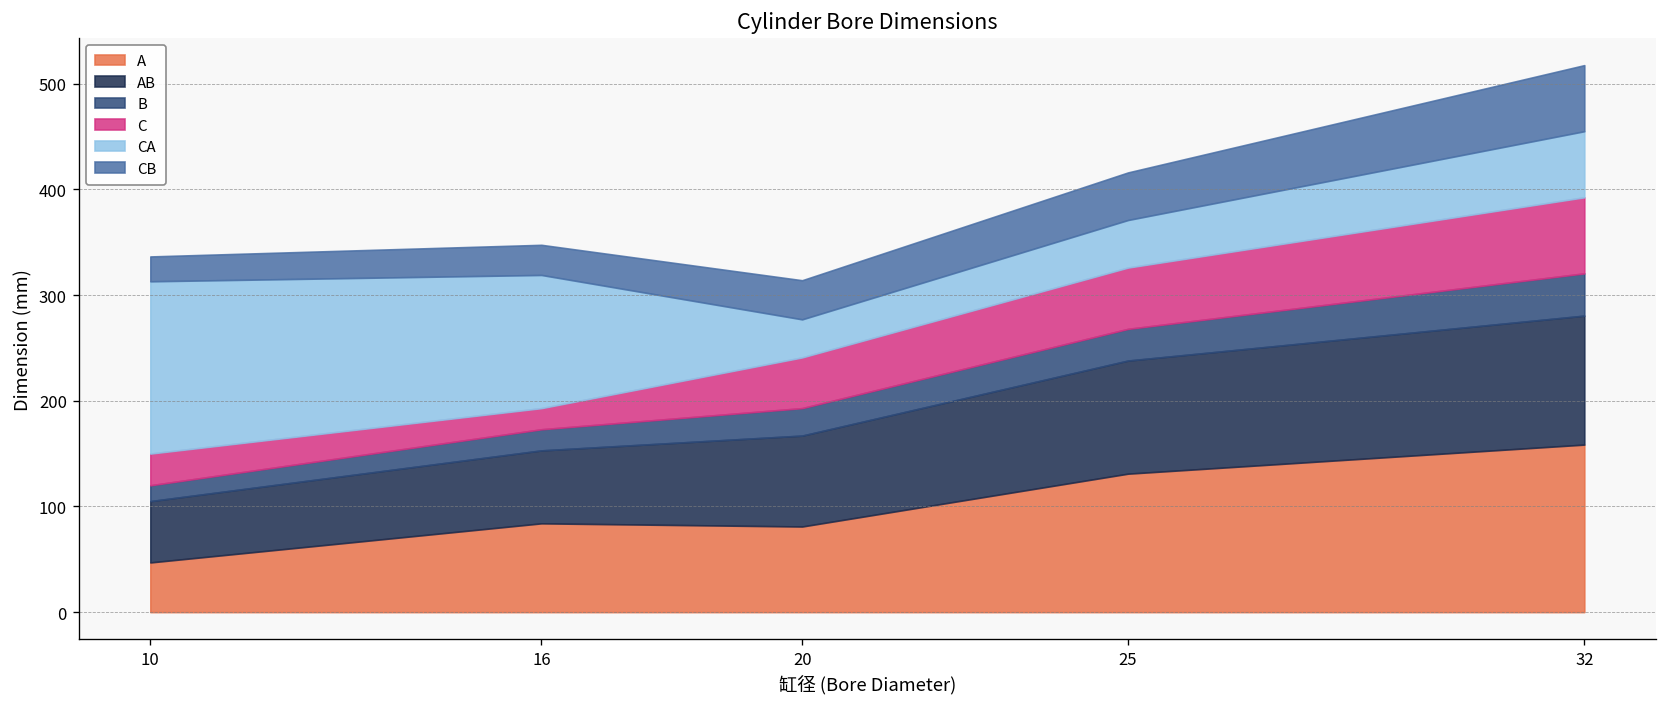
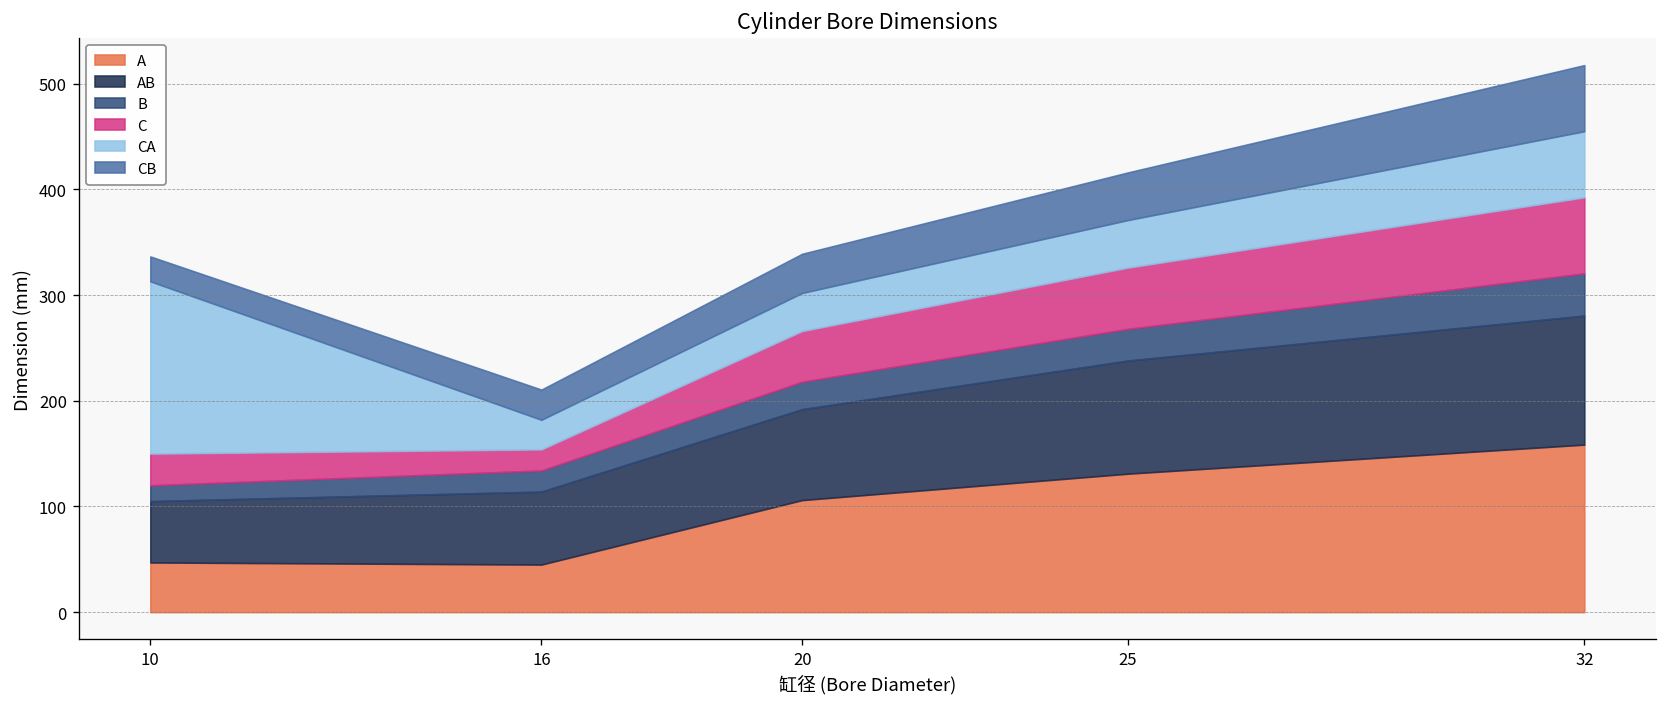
A, 16: 80 -> 50
CA, 16: 130 -> 30
A, 20: 80 -> 110
